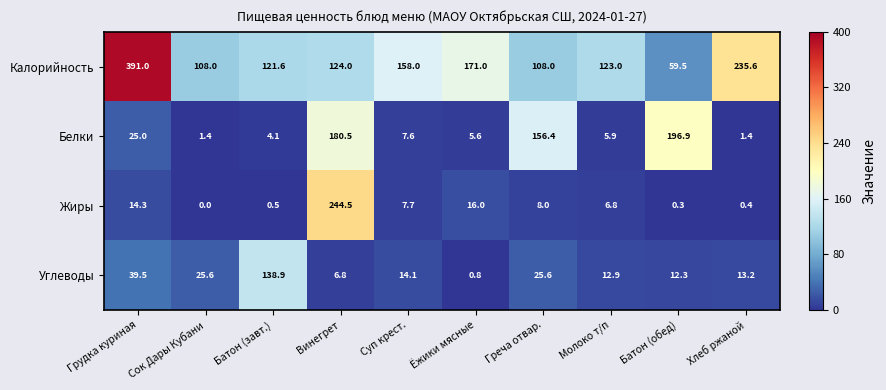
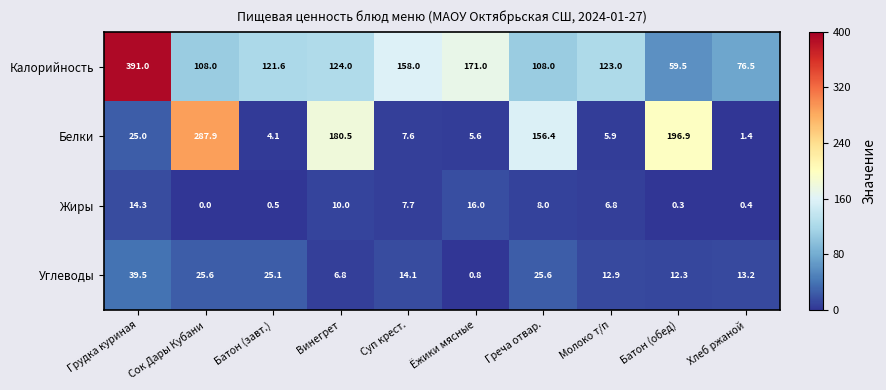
Калорийность, Хлеб ржаной: 235.6 -> 76.5
Белки, Сок Дары Кубани: 1.4 -> 287.9
Жиры, Винегрет: 244.5 -> 10.0
Углеводы, Батон (завт.): 138.9 -> 25.1
